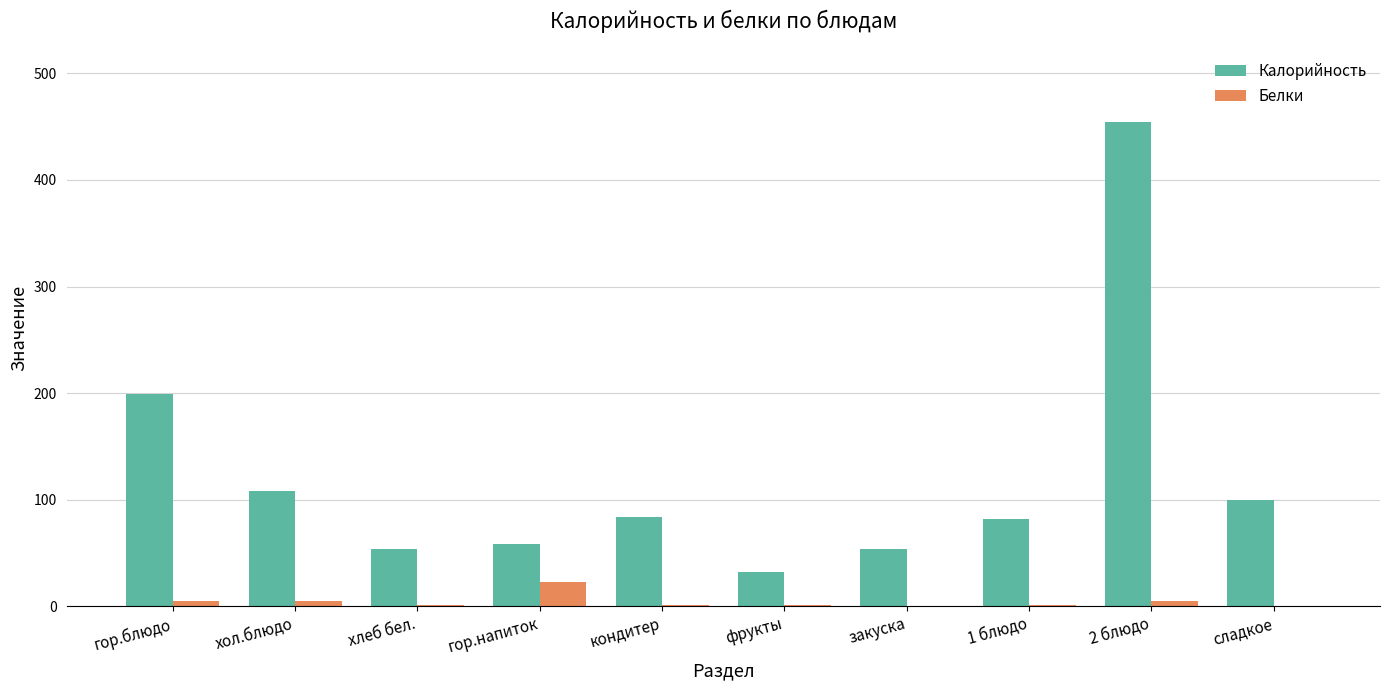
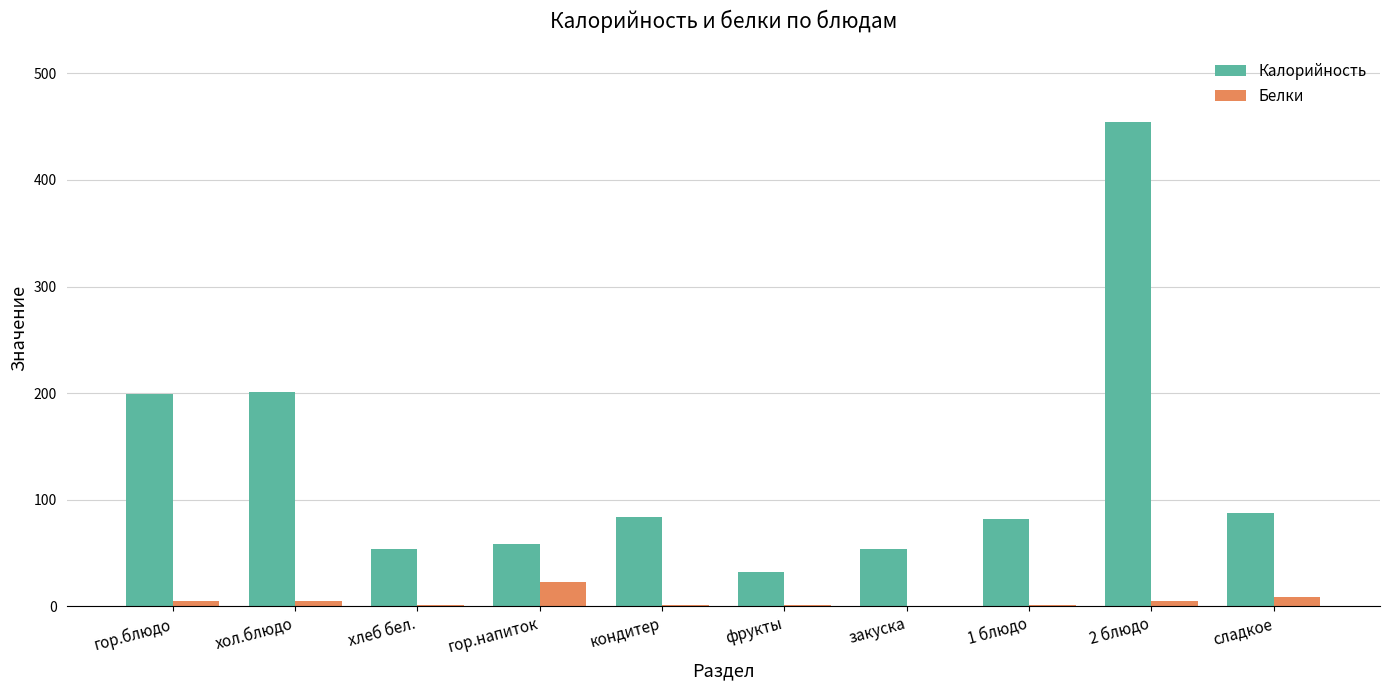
Калорийность, хол.блюдо: 108 -> 201
Калорийность, сладкое: 99 -> 88
Белки, сладкое: 0 -> 9
